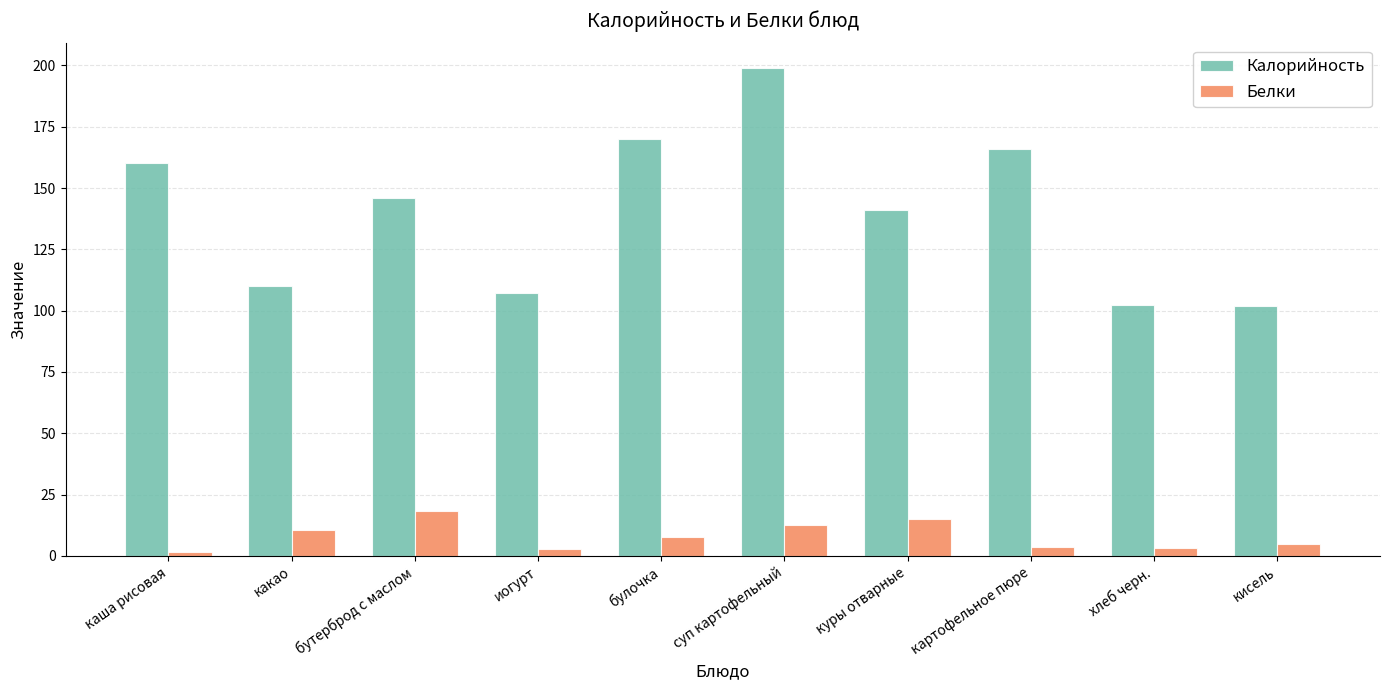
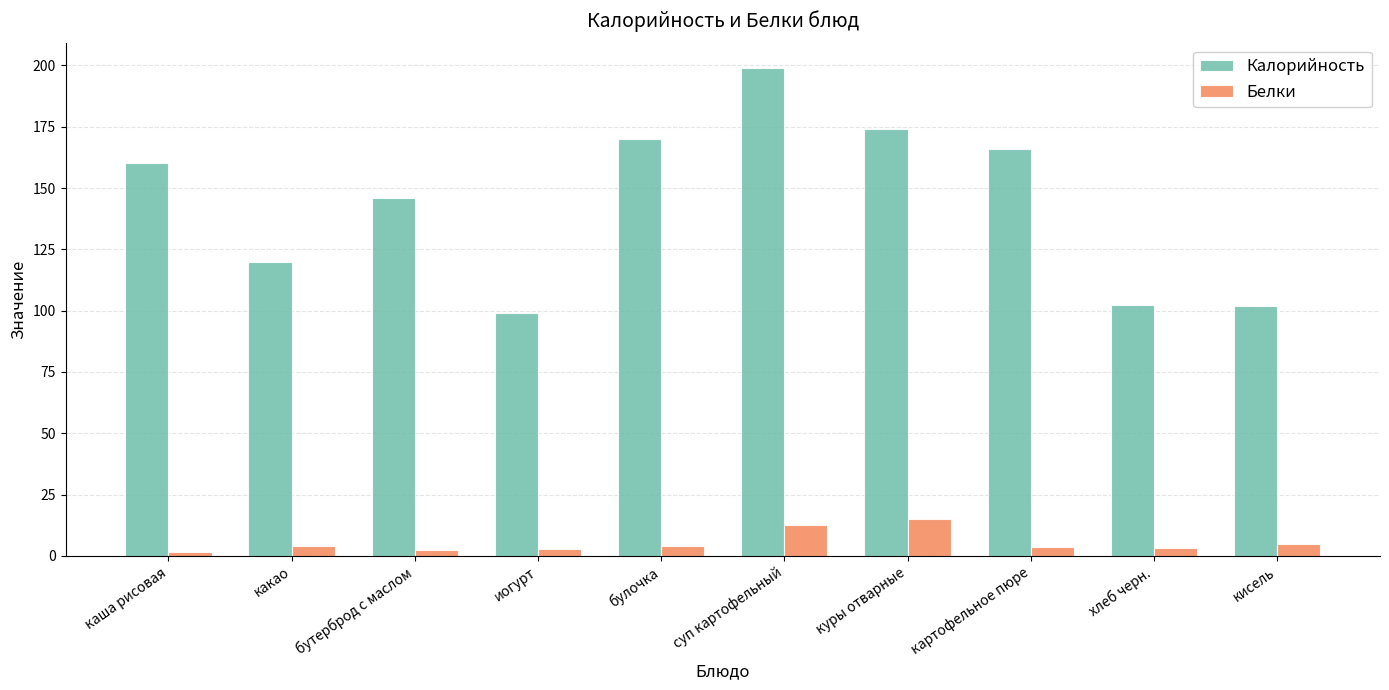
Калорийность, какао: 110 -> 120
Белки, какао: 10 -> 4
Белки, бутерброд с маслом: 18 -> 2
Калорийность, иогурт: 107 -> 99
Белки, булочка: 8 -> 4
Калорийность, куры отварные: 141 -> 174
